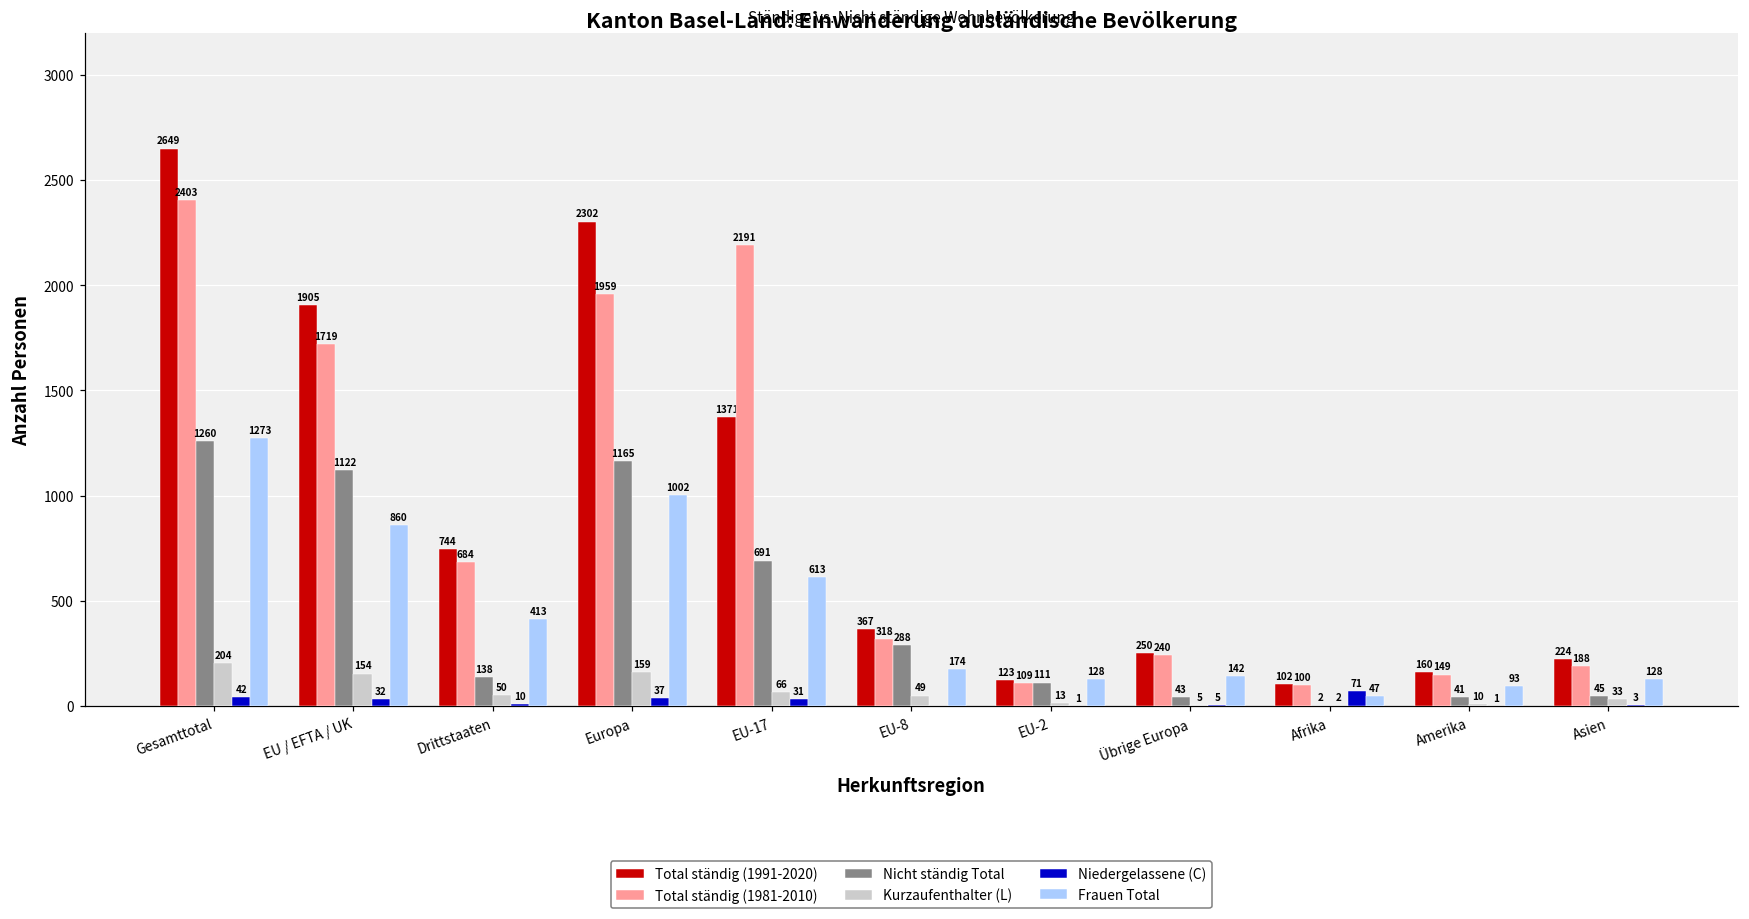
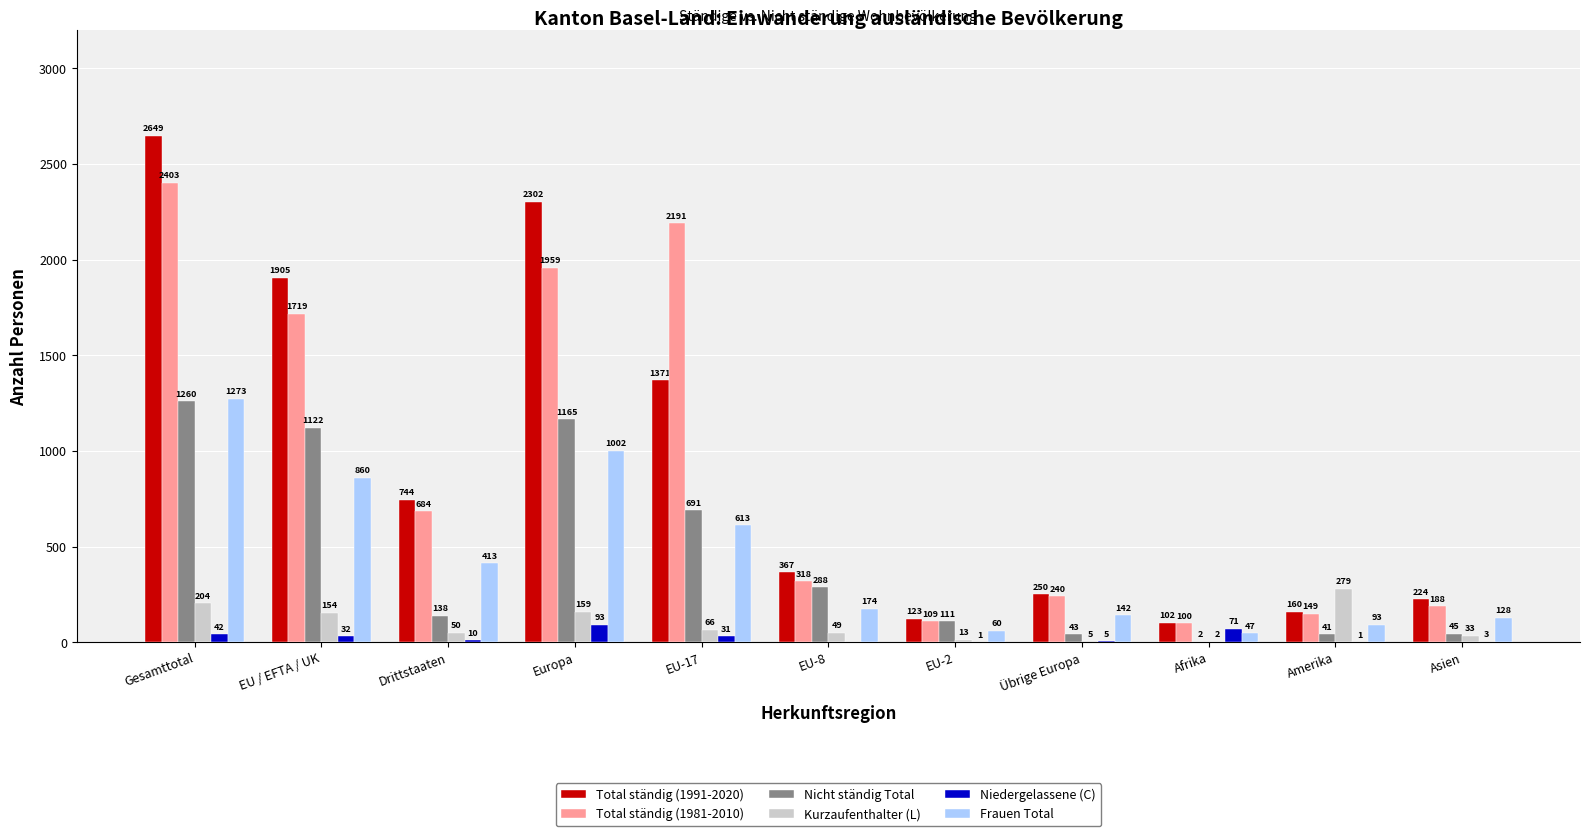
Niedergelassene (C), Europa: 37 -> 93
Frauen Total, EU-2: 128 -> 60
Kurzaufenthalter (L), Amerika: 10 -> 279
